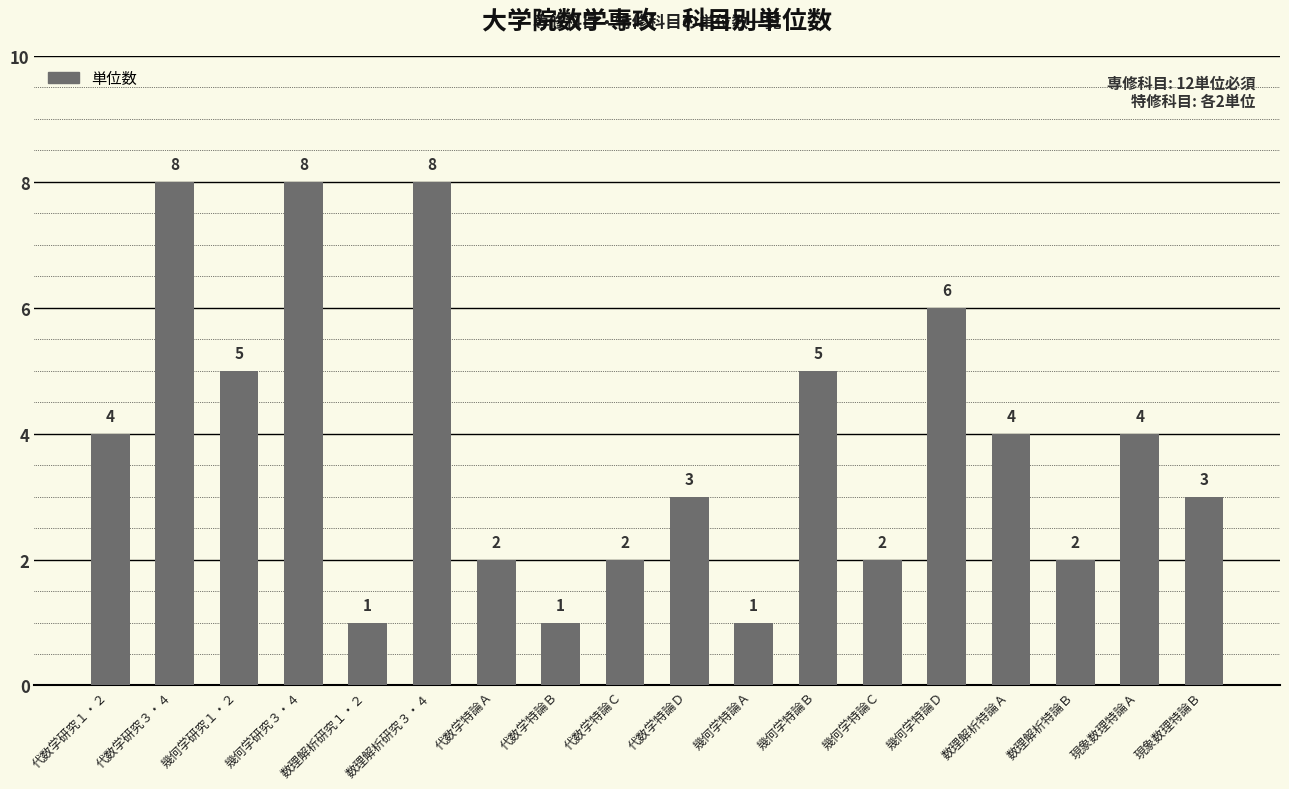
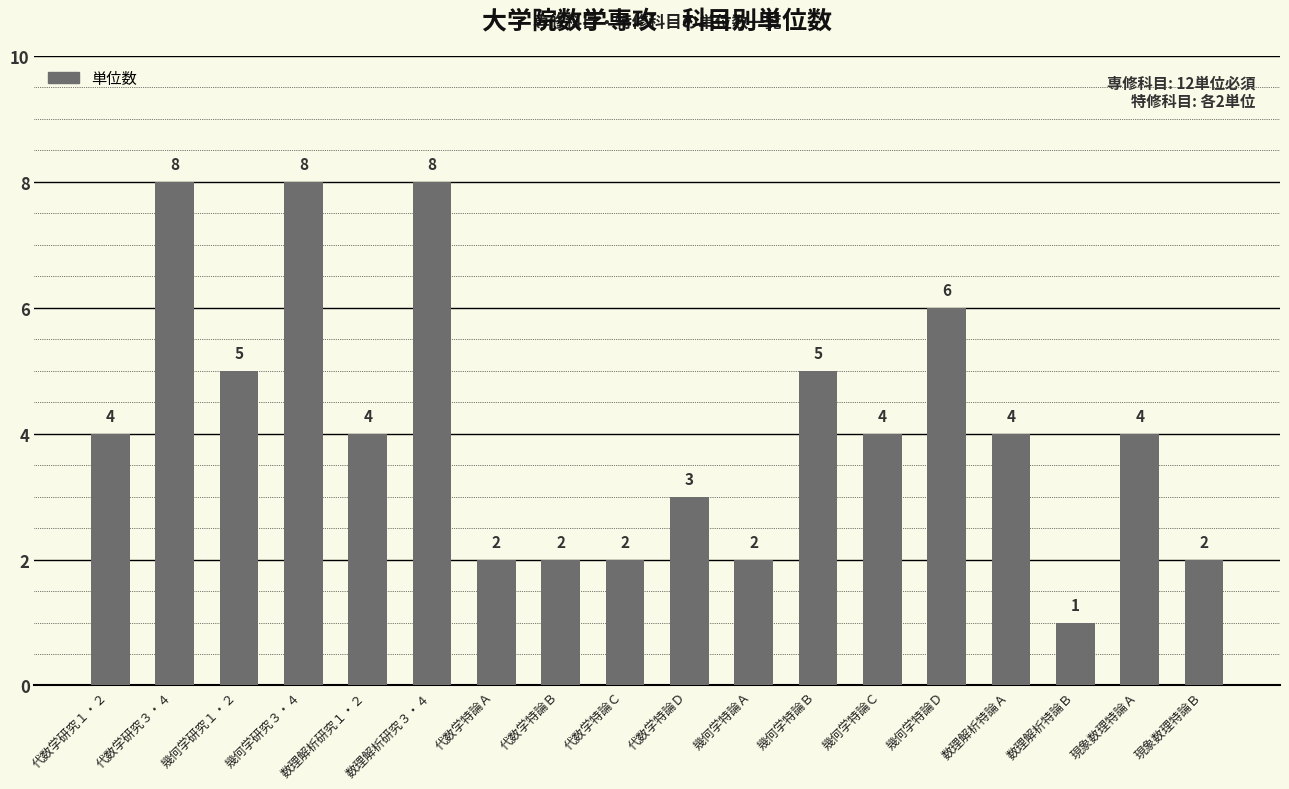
数理解析研究１・２: 1 -> 4
代数学特論Ｂ: 1 -> 2
幾何学特論Ａ: 1 -> 2
幾何学特論Ｃ: 2 -> 4
数理解析特論Ｂ: 2 -> 1
現象数理特論Ｂ: 3 -> 2
